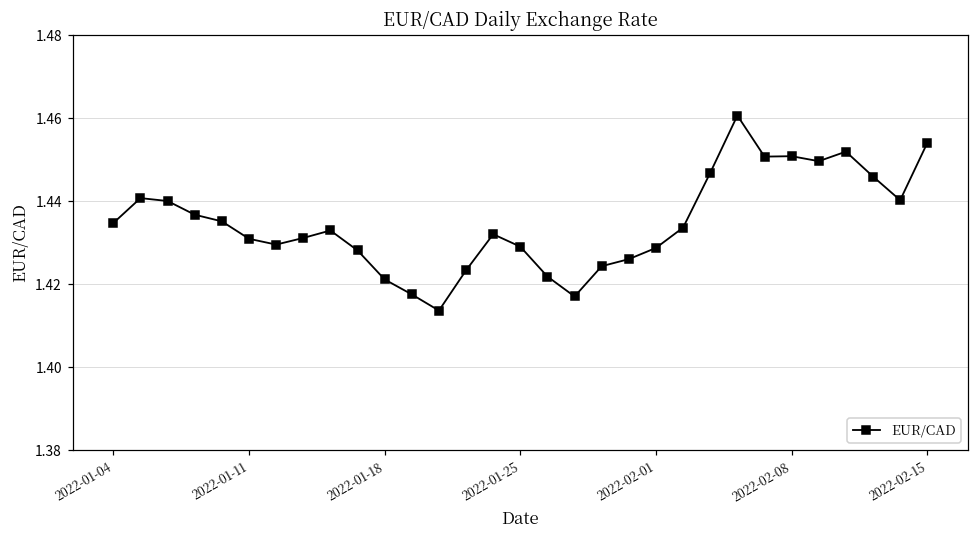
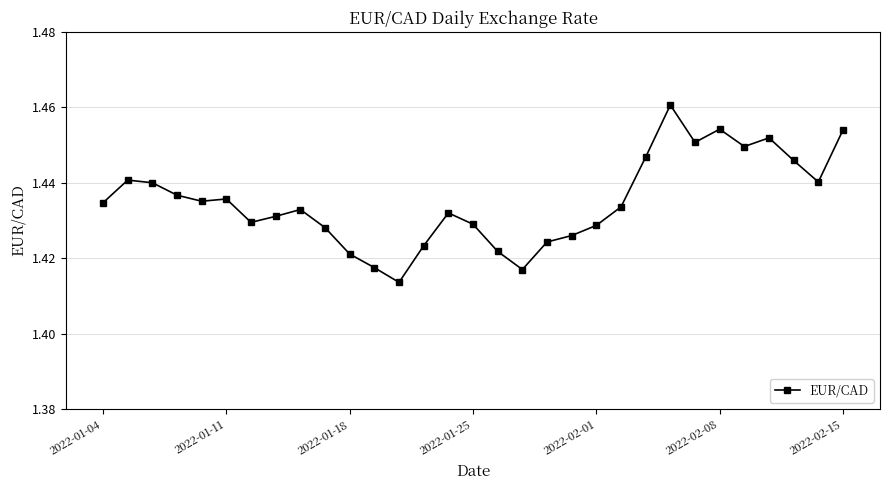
2022-01-11: 1.431 -> 1.436
2022-02-08: 1.451 -> 1.454
